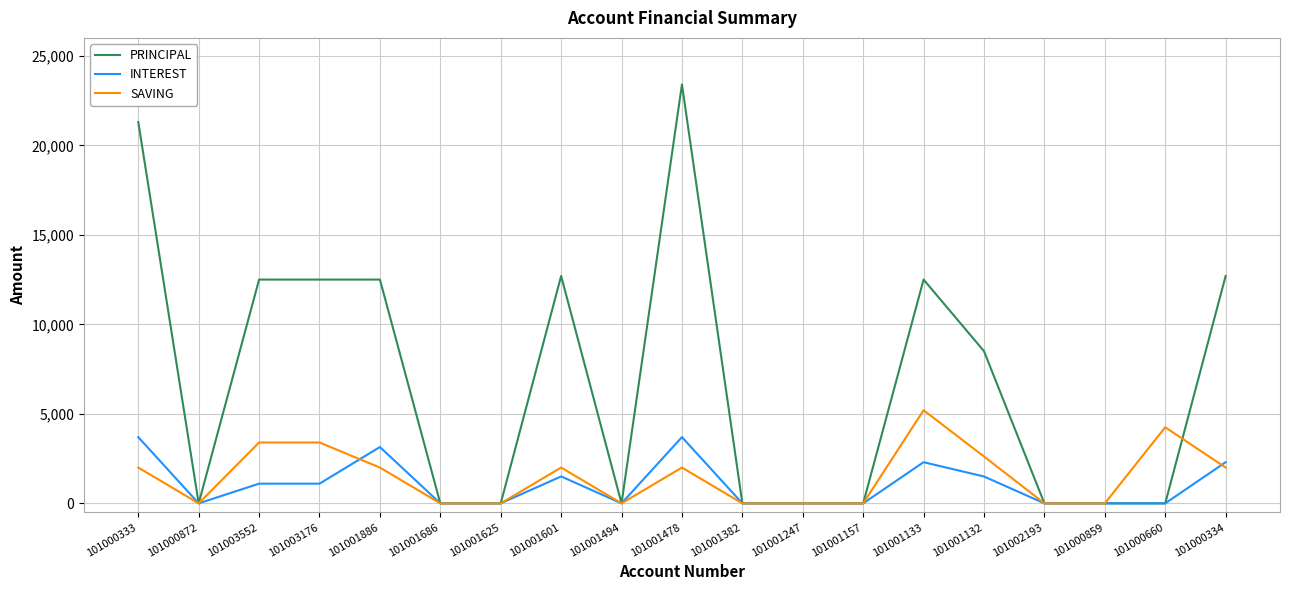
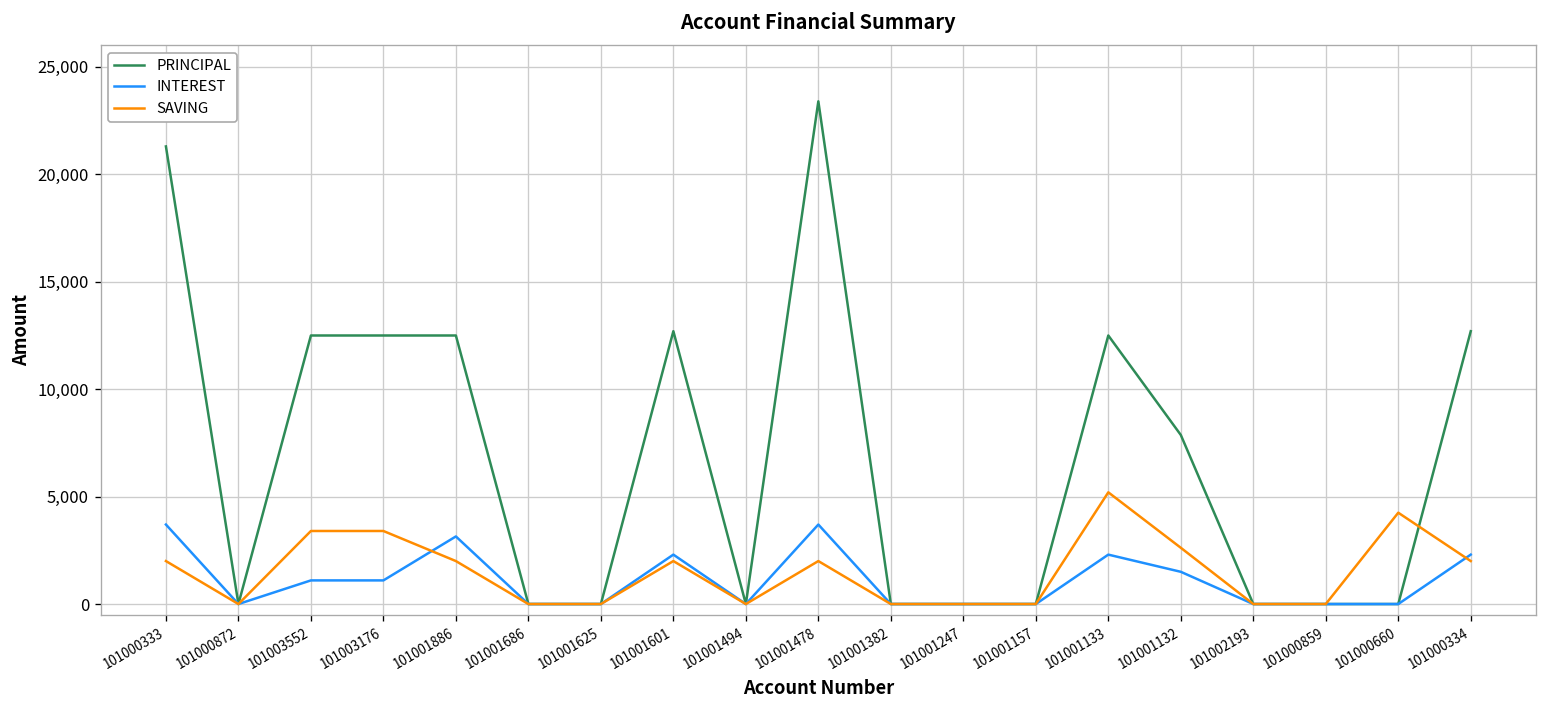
INTEREST, 101001601: 1,500 -> 2,300
PRINCIPAL, 101001132: 8,500 -> 7,900
